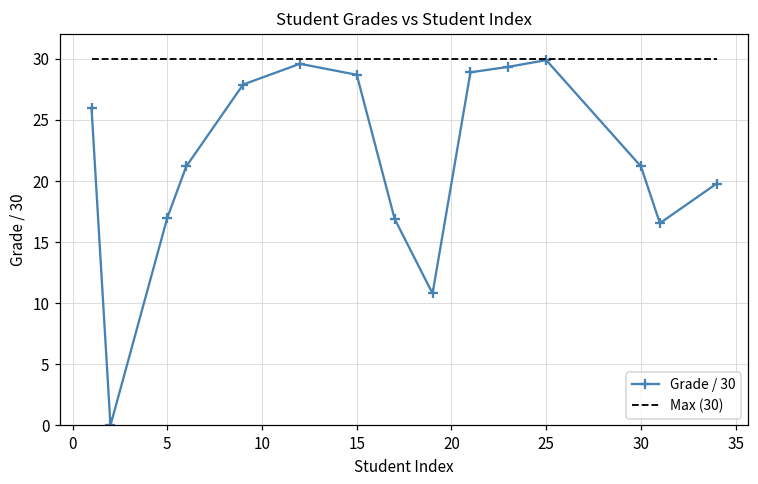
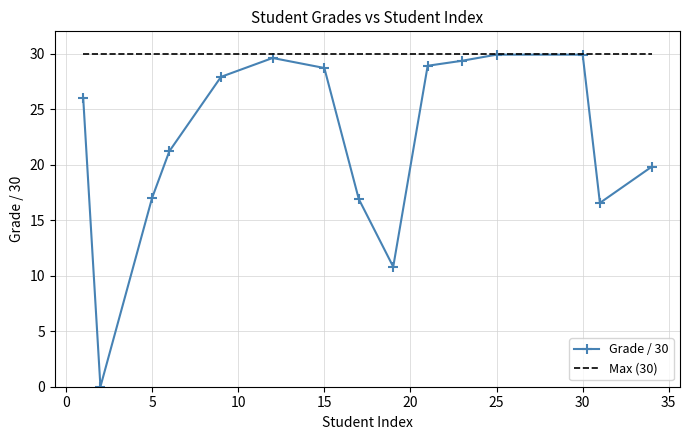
Grade / 30, 30: 21.2 -> 29.9
